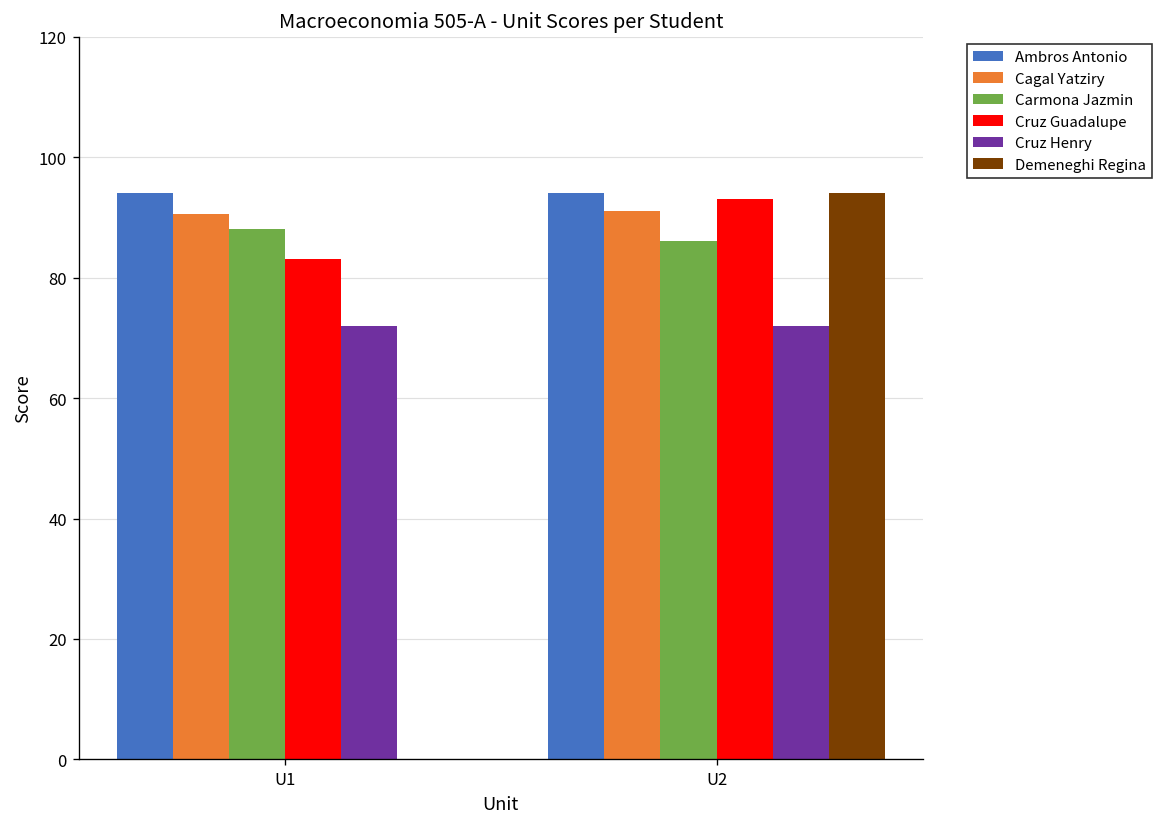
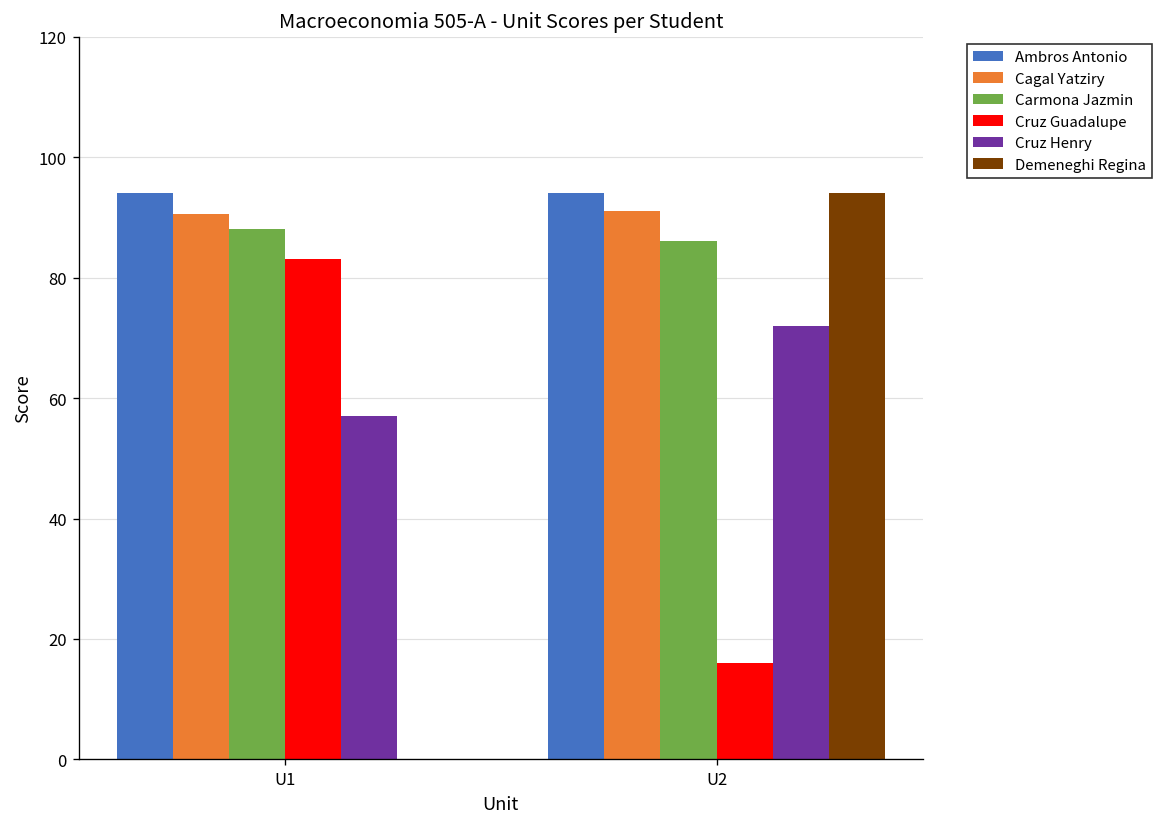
Cruz Henry, U1: 72 -> 57
Cruz Guadalupe, U2: 93 -> 16
